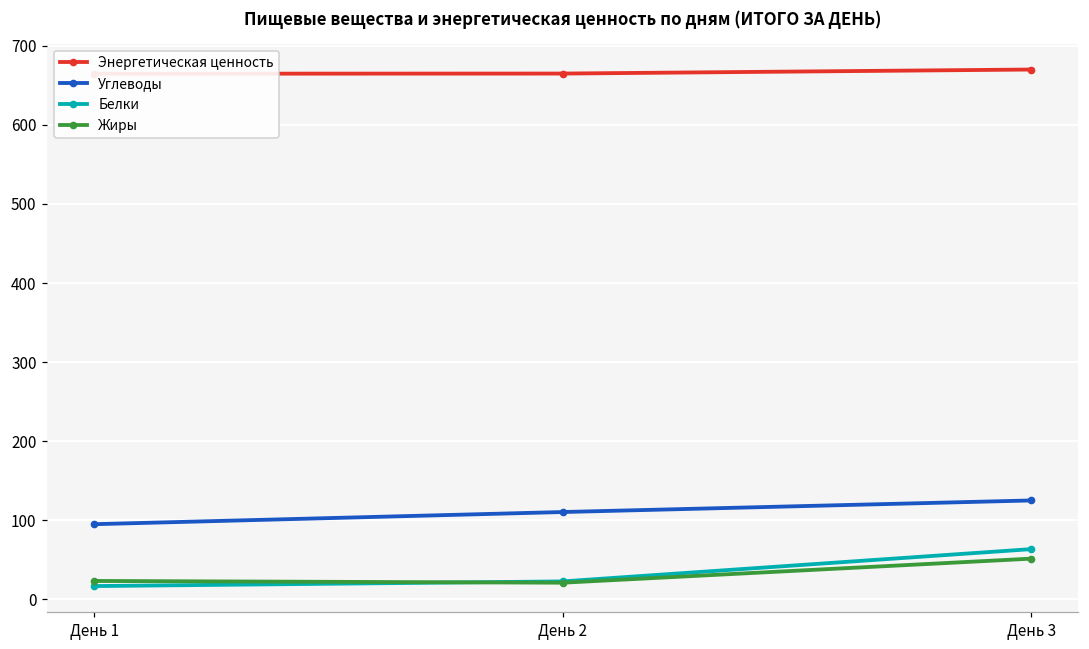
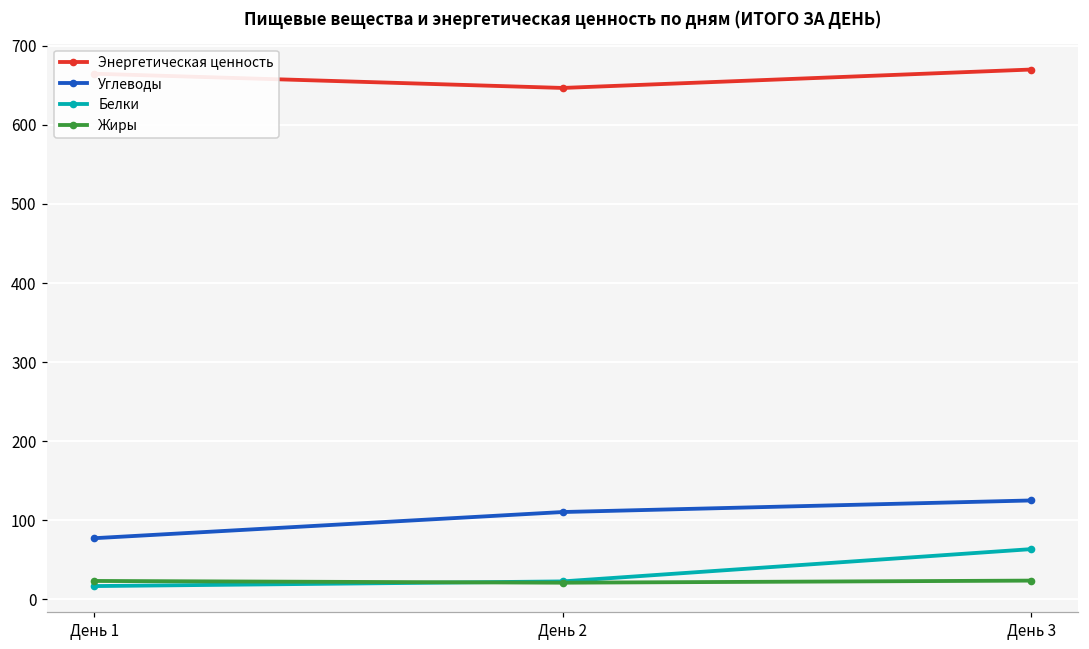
Углеводы, День 1: 100 -> 80
Энергетическая ценность, День 2: 660 -> 650
Жиры, День 3: 50 -> 20
